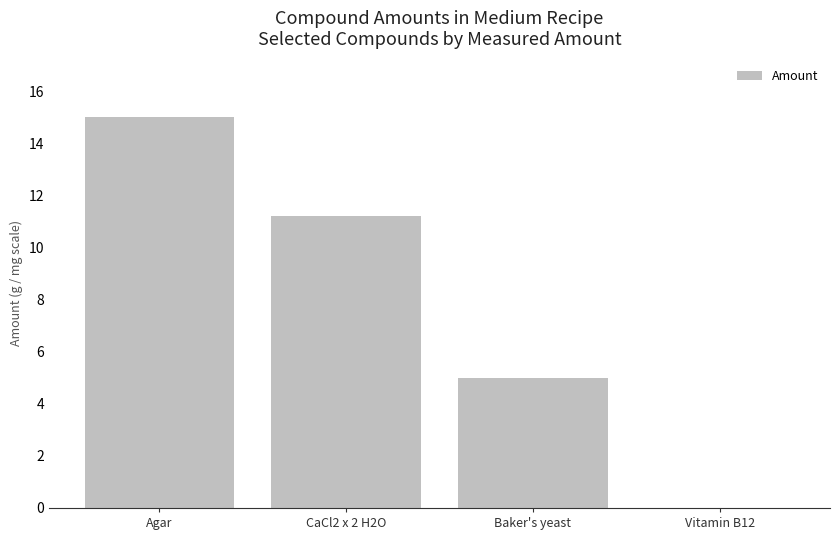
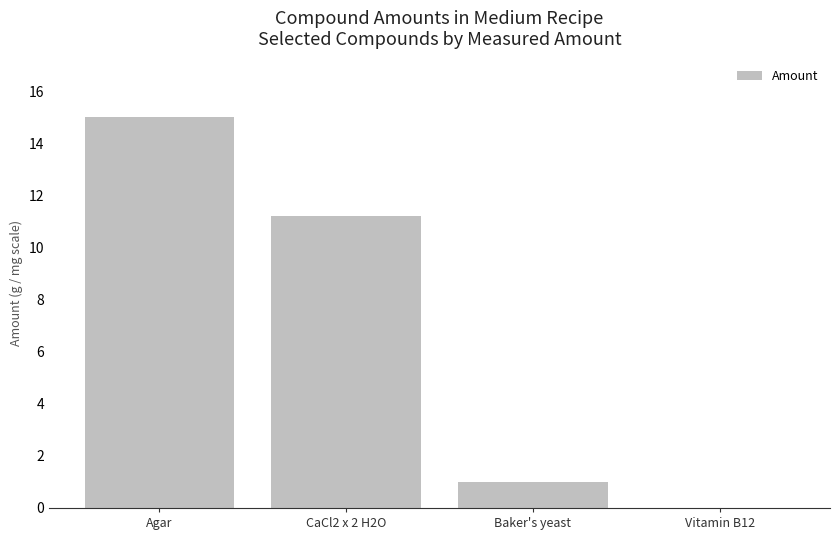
Baker's yeast: 5 -> 1
